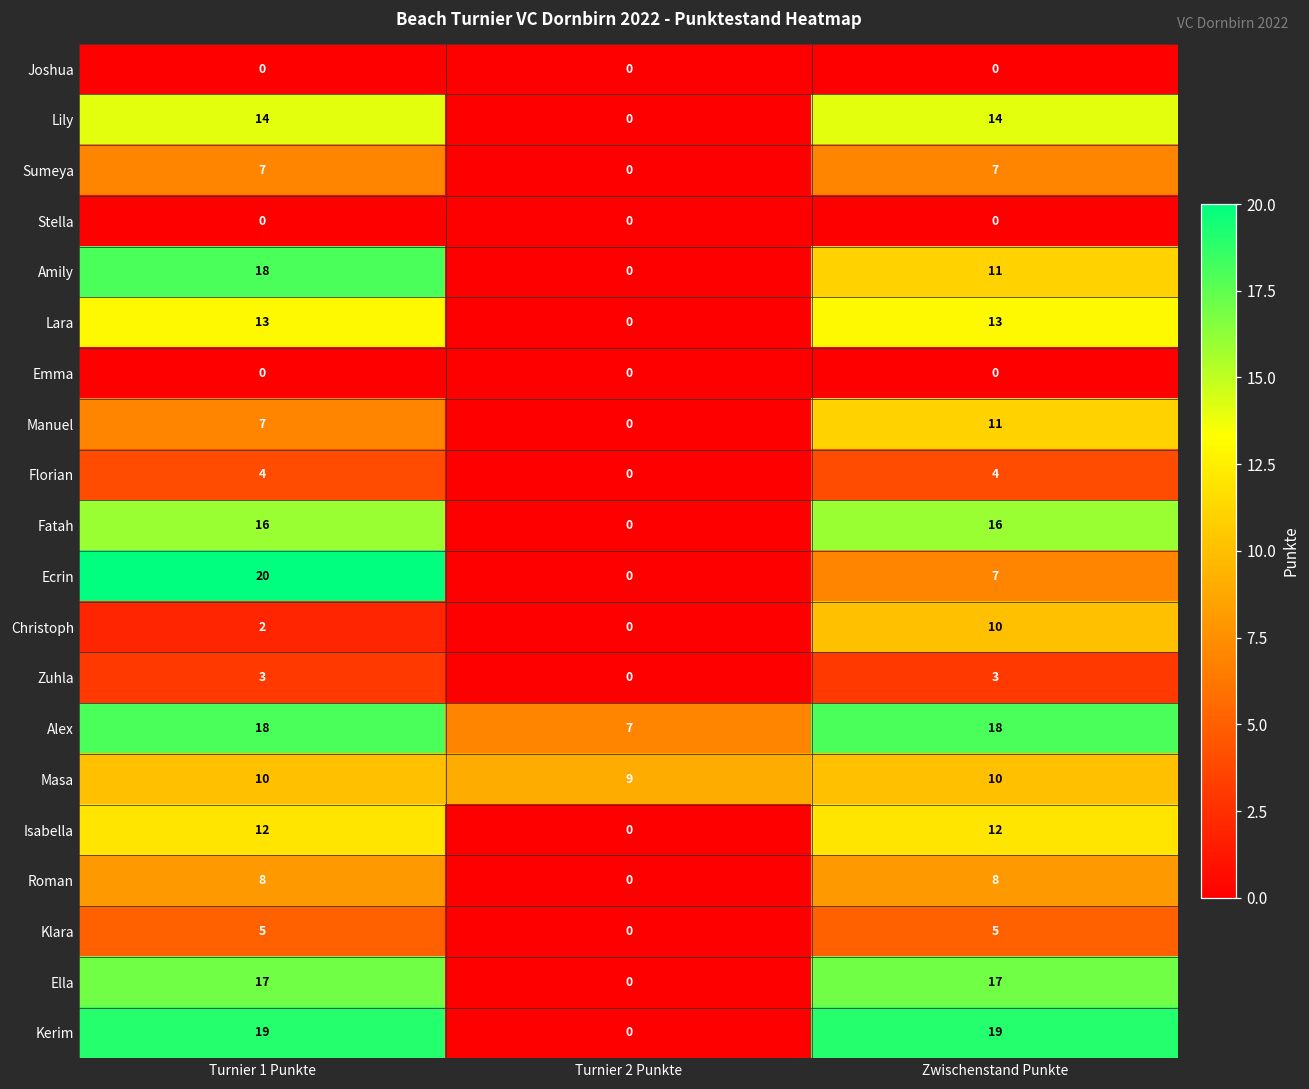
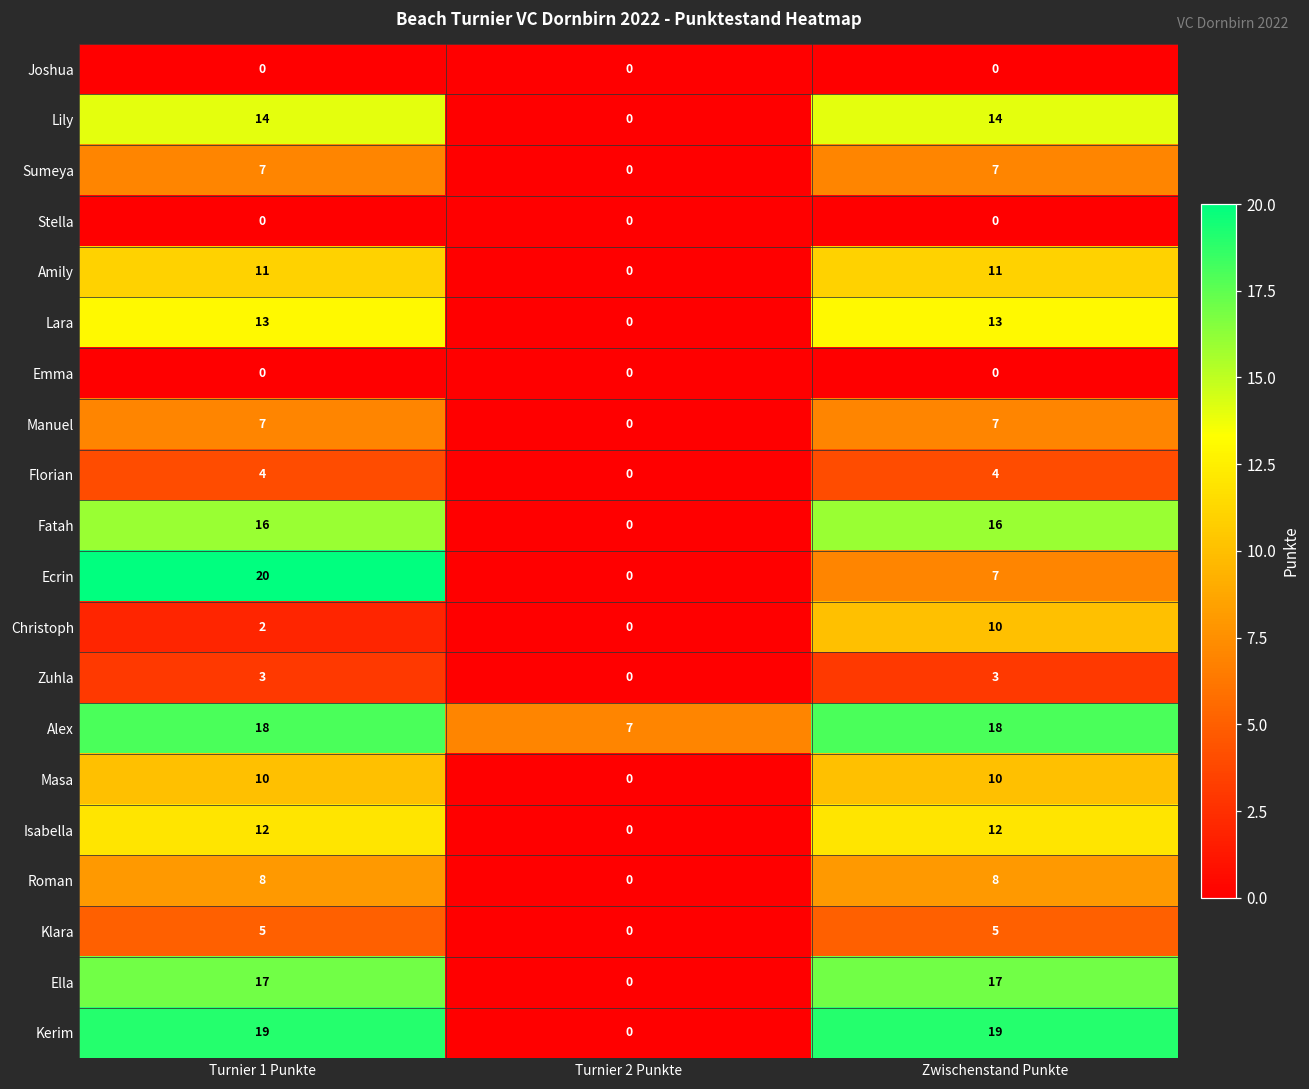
Amily, Turnier 1 Punkte: 18 -> 11
Manuel, Zwischenstand Punkte: 11 -> 7
Masa, Turnier 2 Punkte: 9 -> 0
